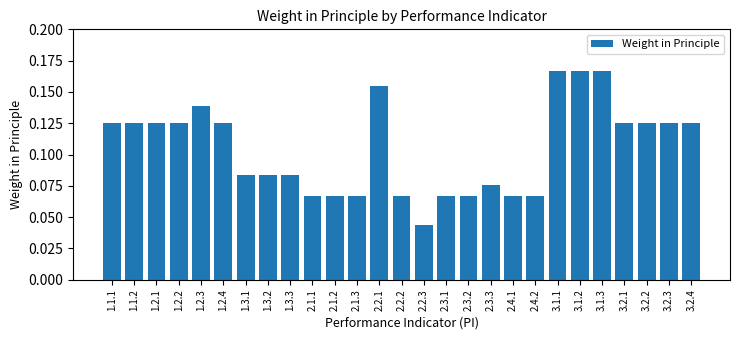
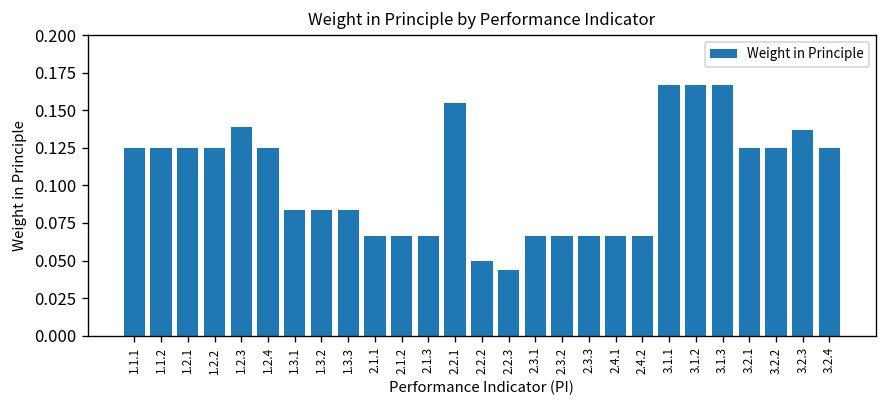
2.2.2: 0.067 -> 0.050
2.3.3: 0.076 -> 0.067
3.2.3: 0.125 -> 0.137
